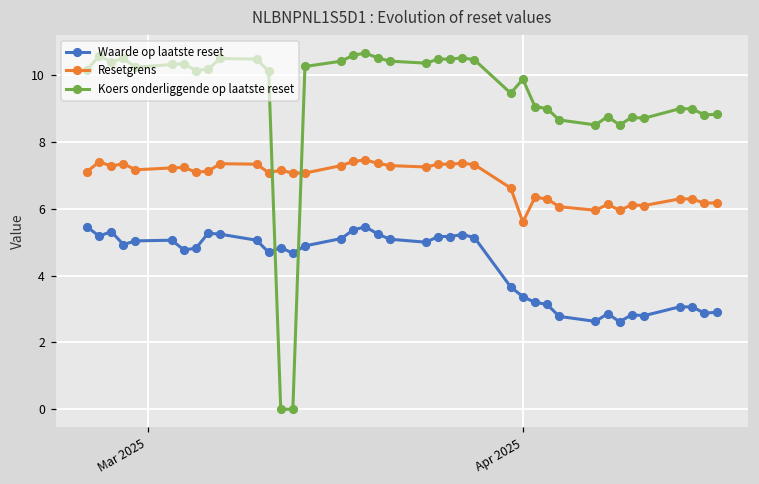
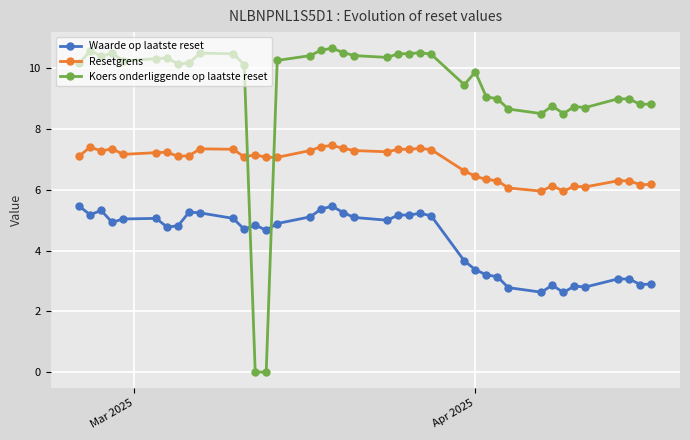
Resetgrens, Apr 2025: 5.6 -> 6.4
